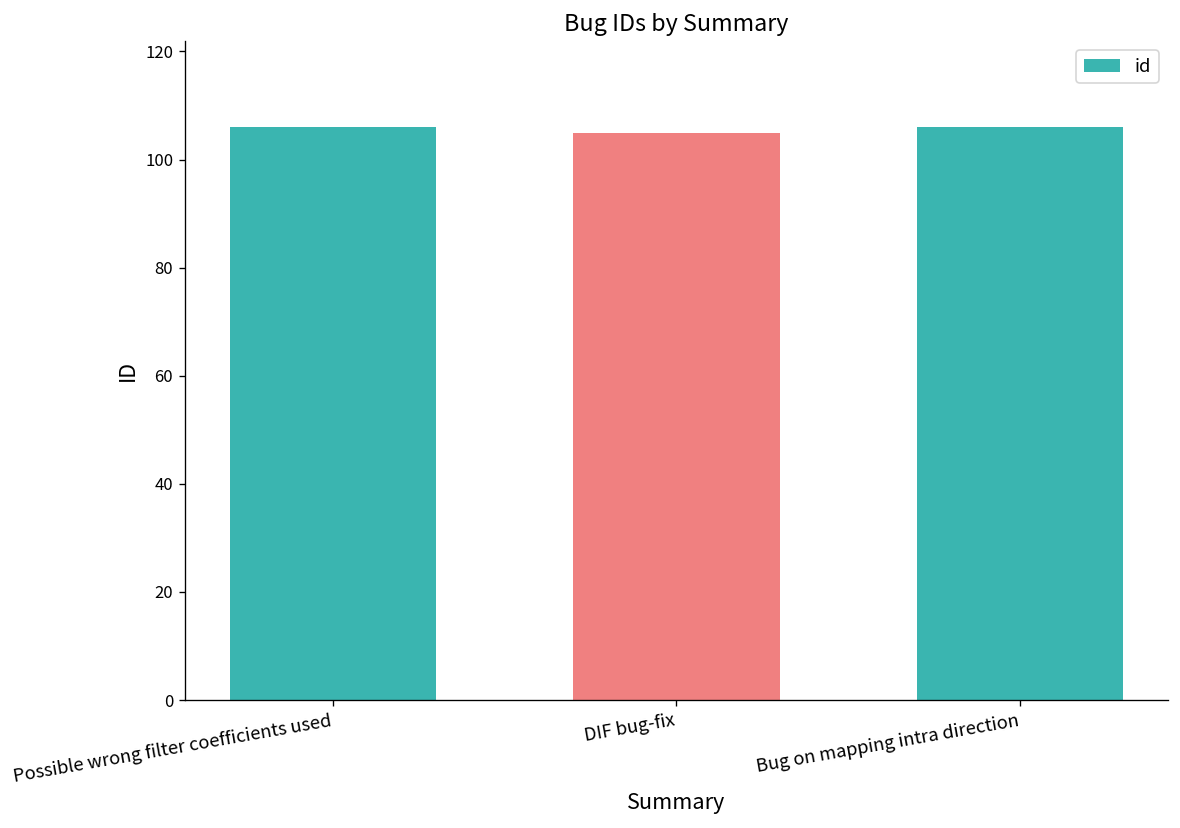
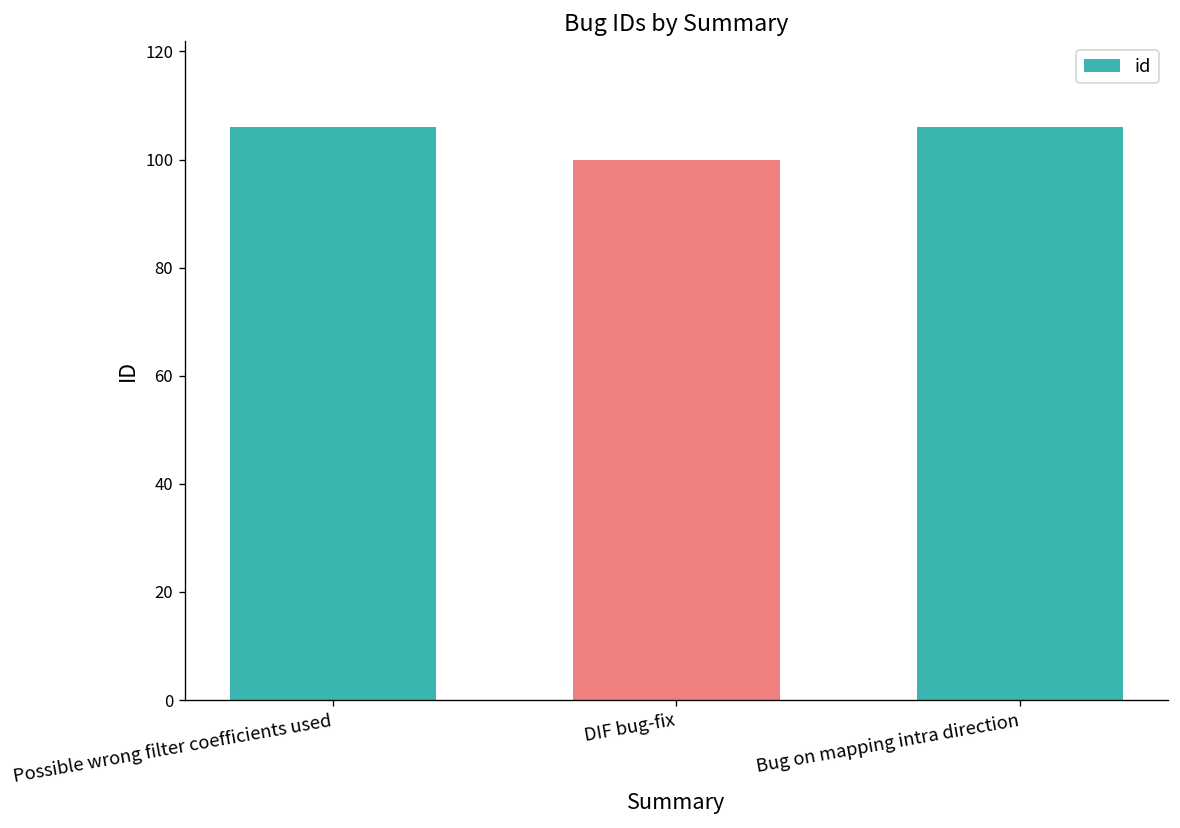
DIF bug-fix: 105 -> 100
